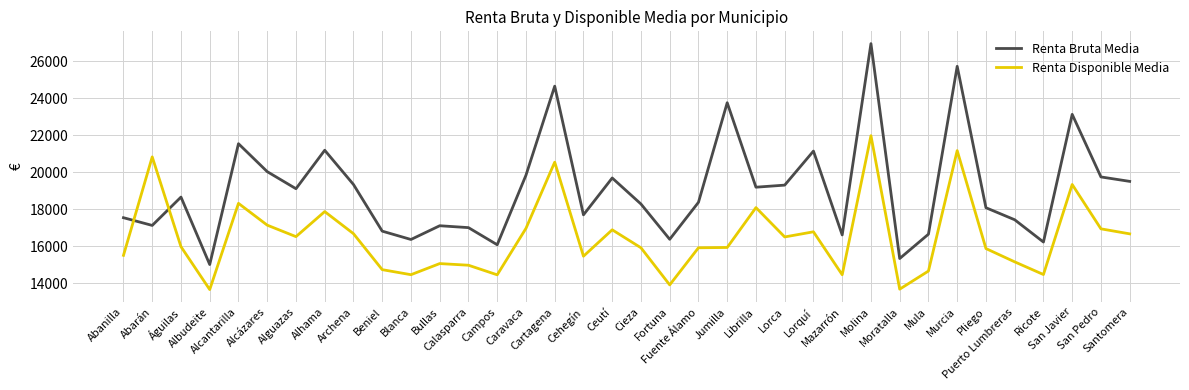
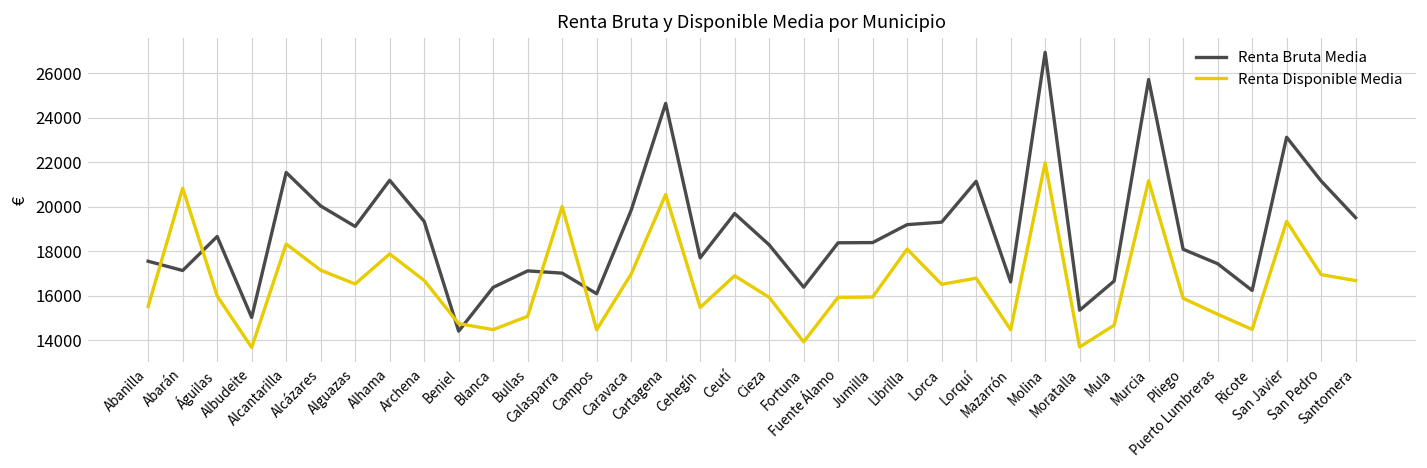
Renta Bruta Media, Beniel: 16800 -> 14400
Renta Disponible Media, Calasparra: 15000 -> 20000
Renta Bruta Media, Jumilla: 23800 -> 18400
Renta Bruta Media, San Pedro: 19800 -> 21200
